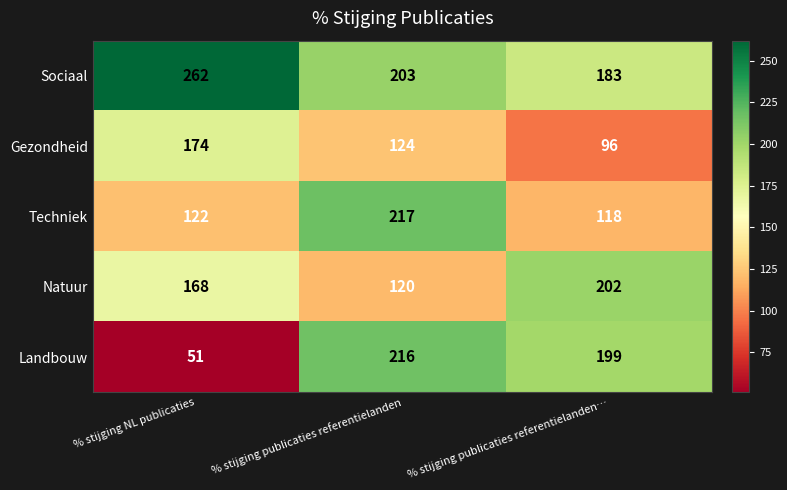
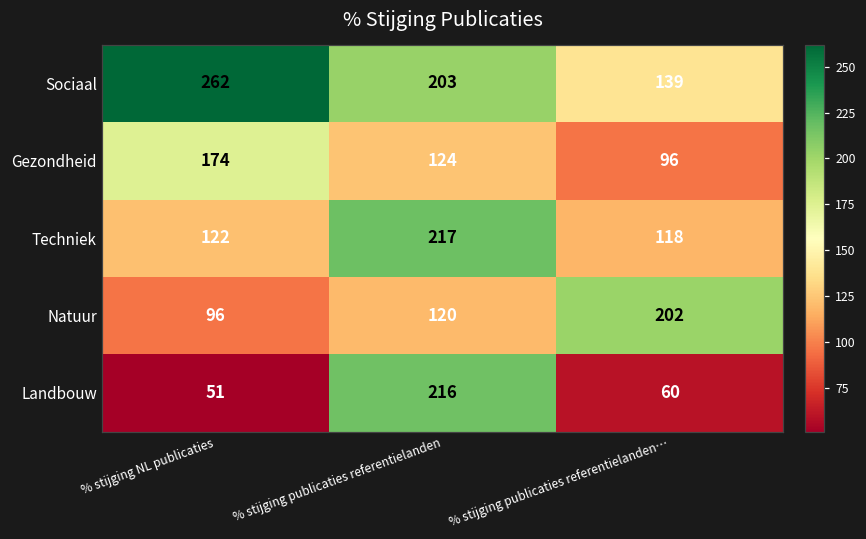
Sociaal, % stijging publicaties referentielanden…: 183 -> 139
Natuur, % stijging NL publicaties: 168 -> 96
Landbouw, % stijging publicaties referentielanden…: 199 -> 60
